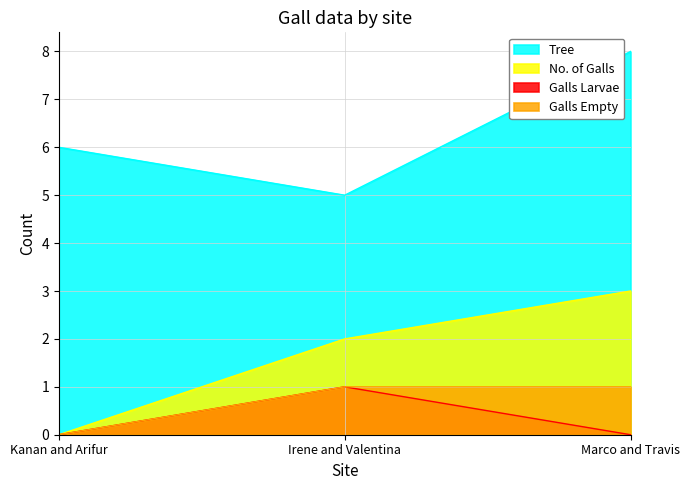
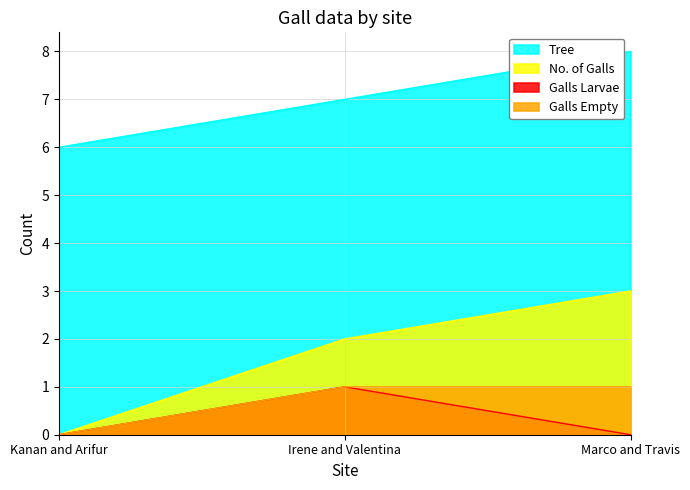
Tree, Irene and Valentina: 5 -> 7
